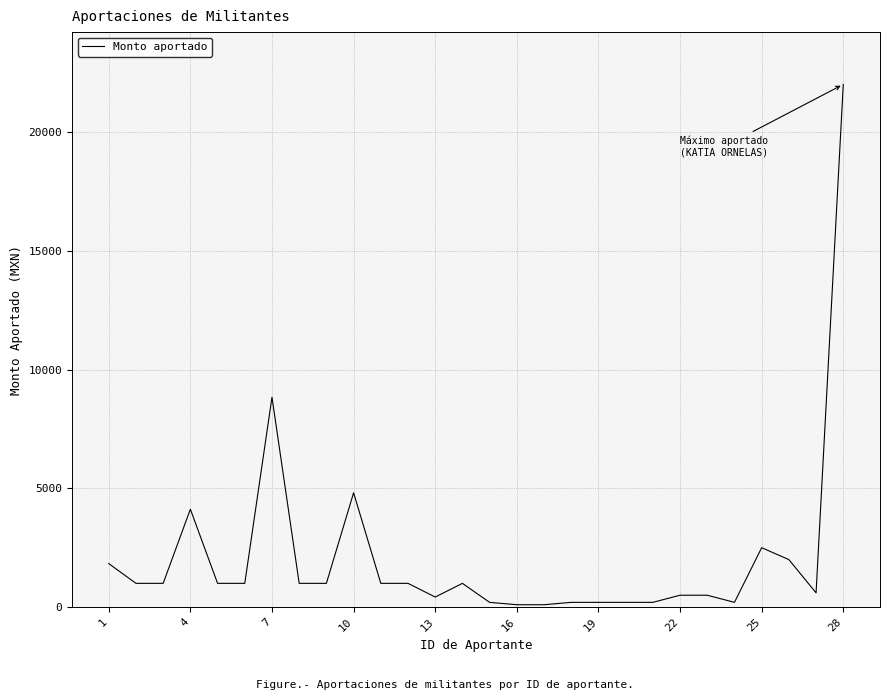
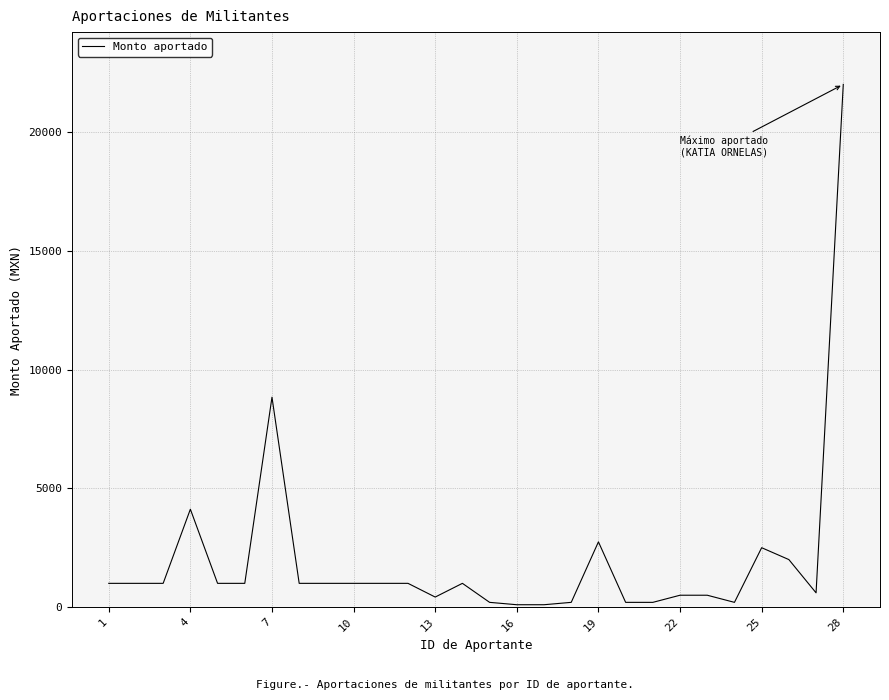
1: 1800 -> 1000
10: 4800 -> 1000
19: 200 -> 2700
